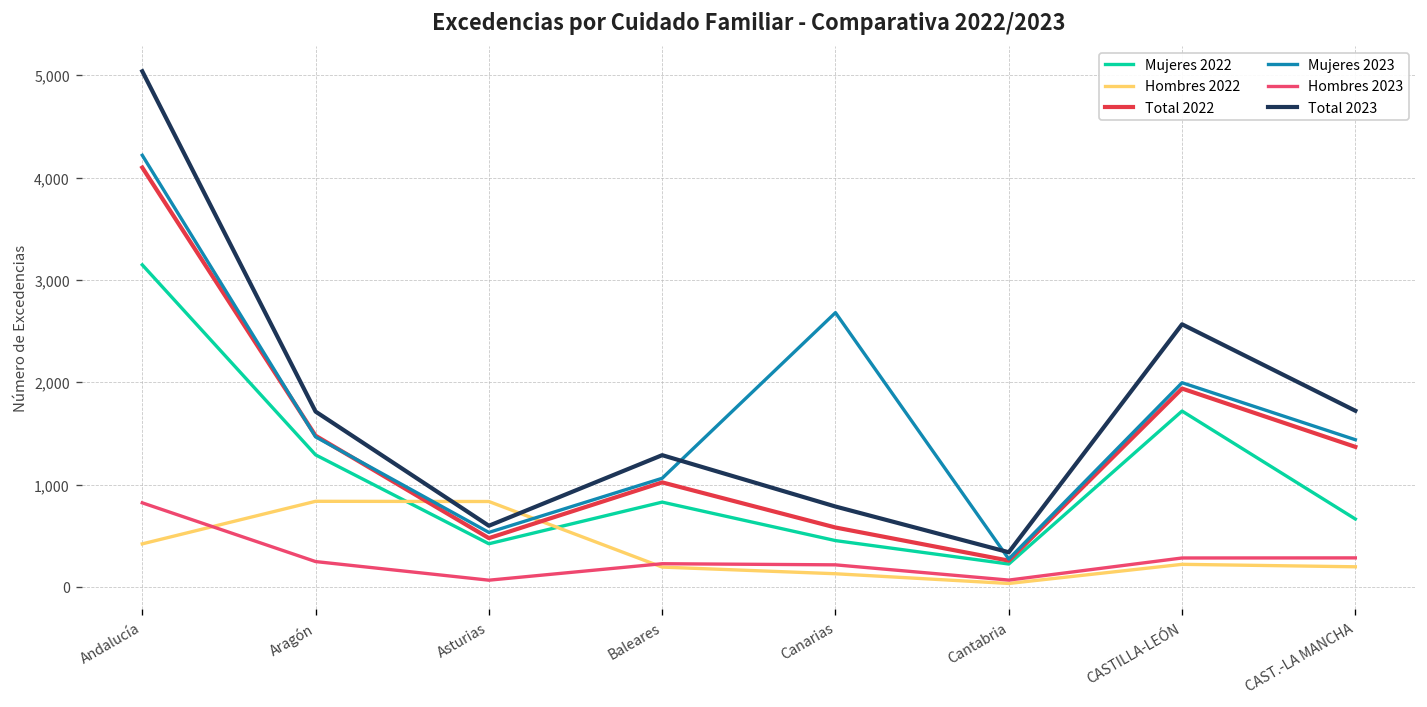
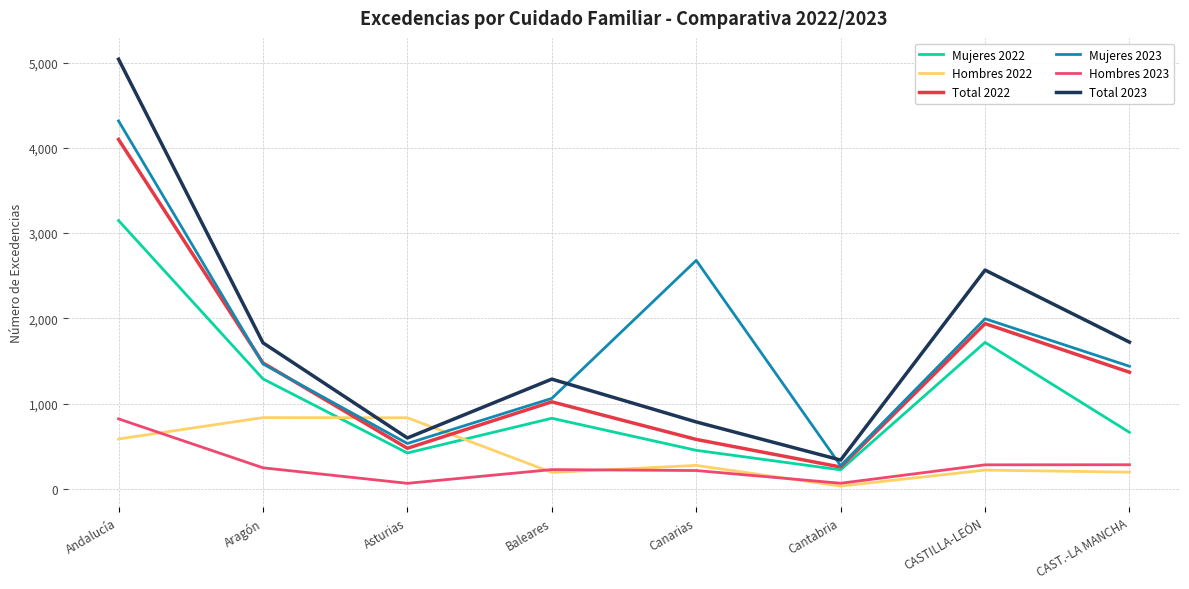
Hombres 2022, Andalucía: 400 -> 600
Mujeres 2023, Andalucía: 4,200 -> 4,300
Hombres 2022, Canarias: 100 -> 300
